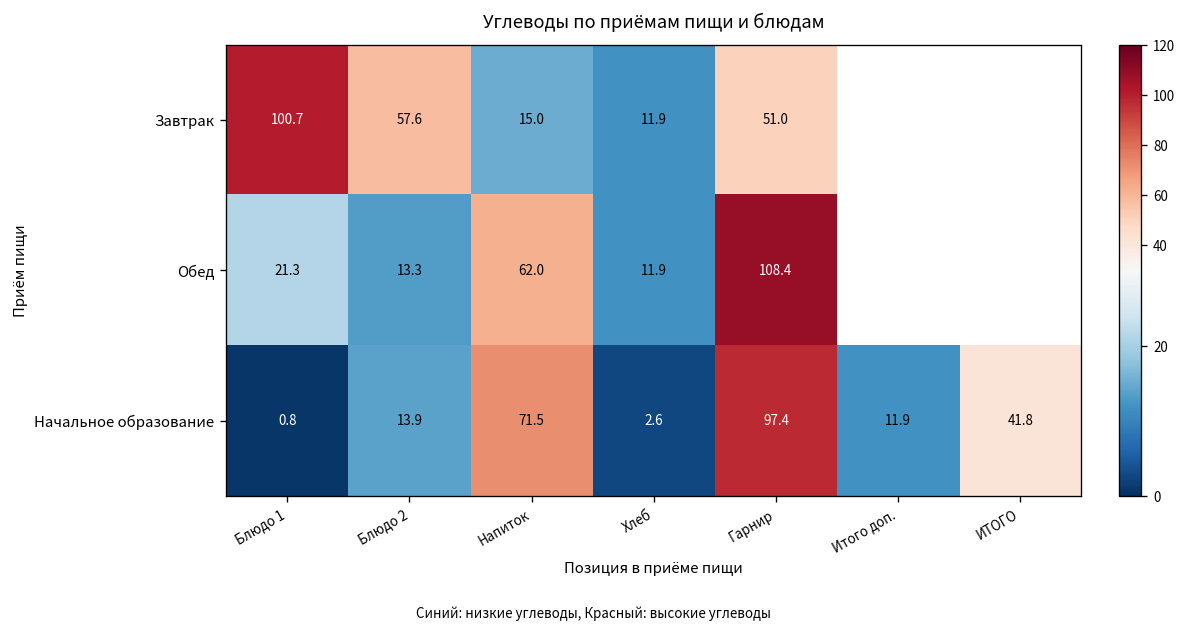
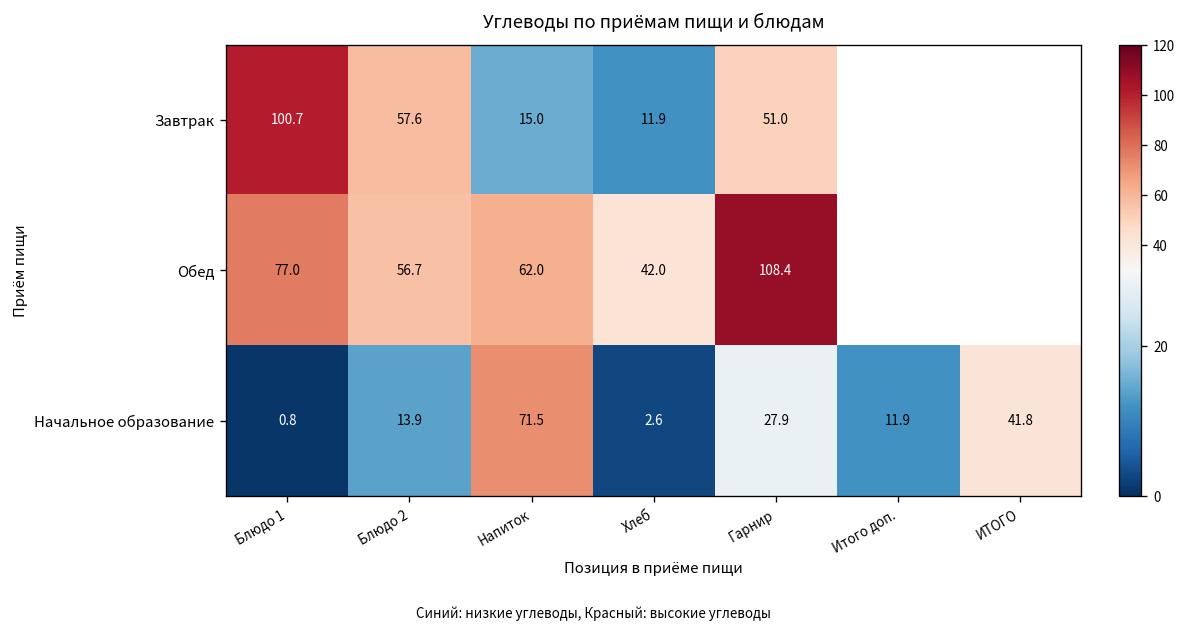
Обед, Блюдо 1: 21.3 -> 77.0
Обед, Блюдо 2: 13.3 -> 56.7
Обед, Хлеб: 11.9 -> 42.0
Начальное образование, Гарнир: 97.4 -> 27.9
